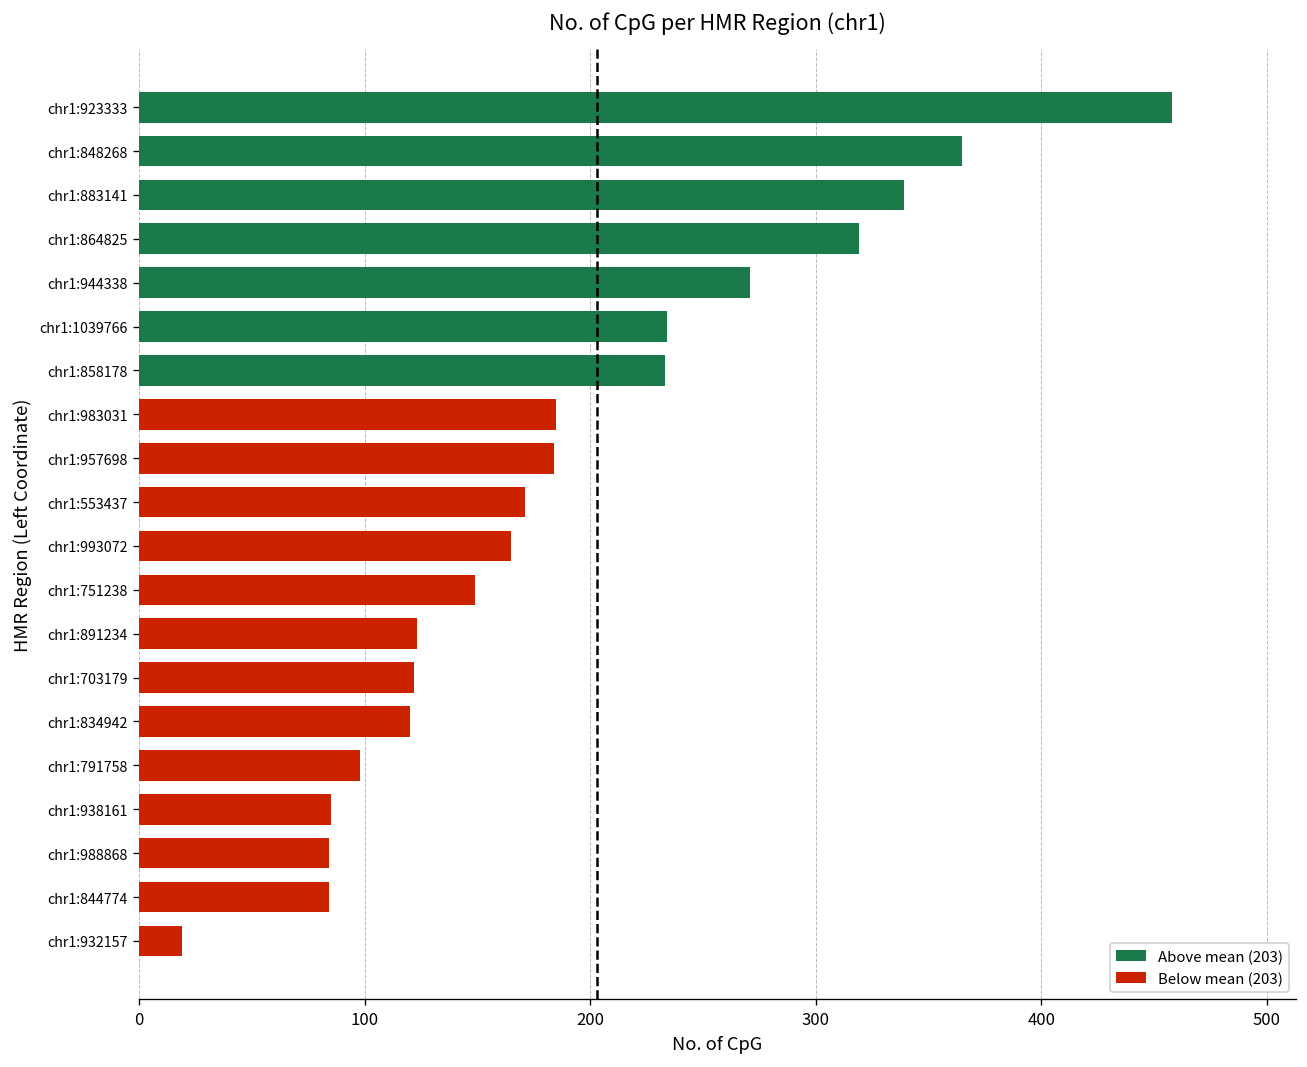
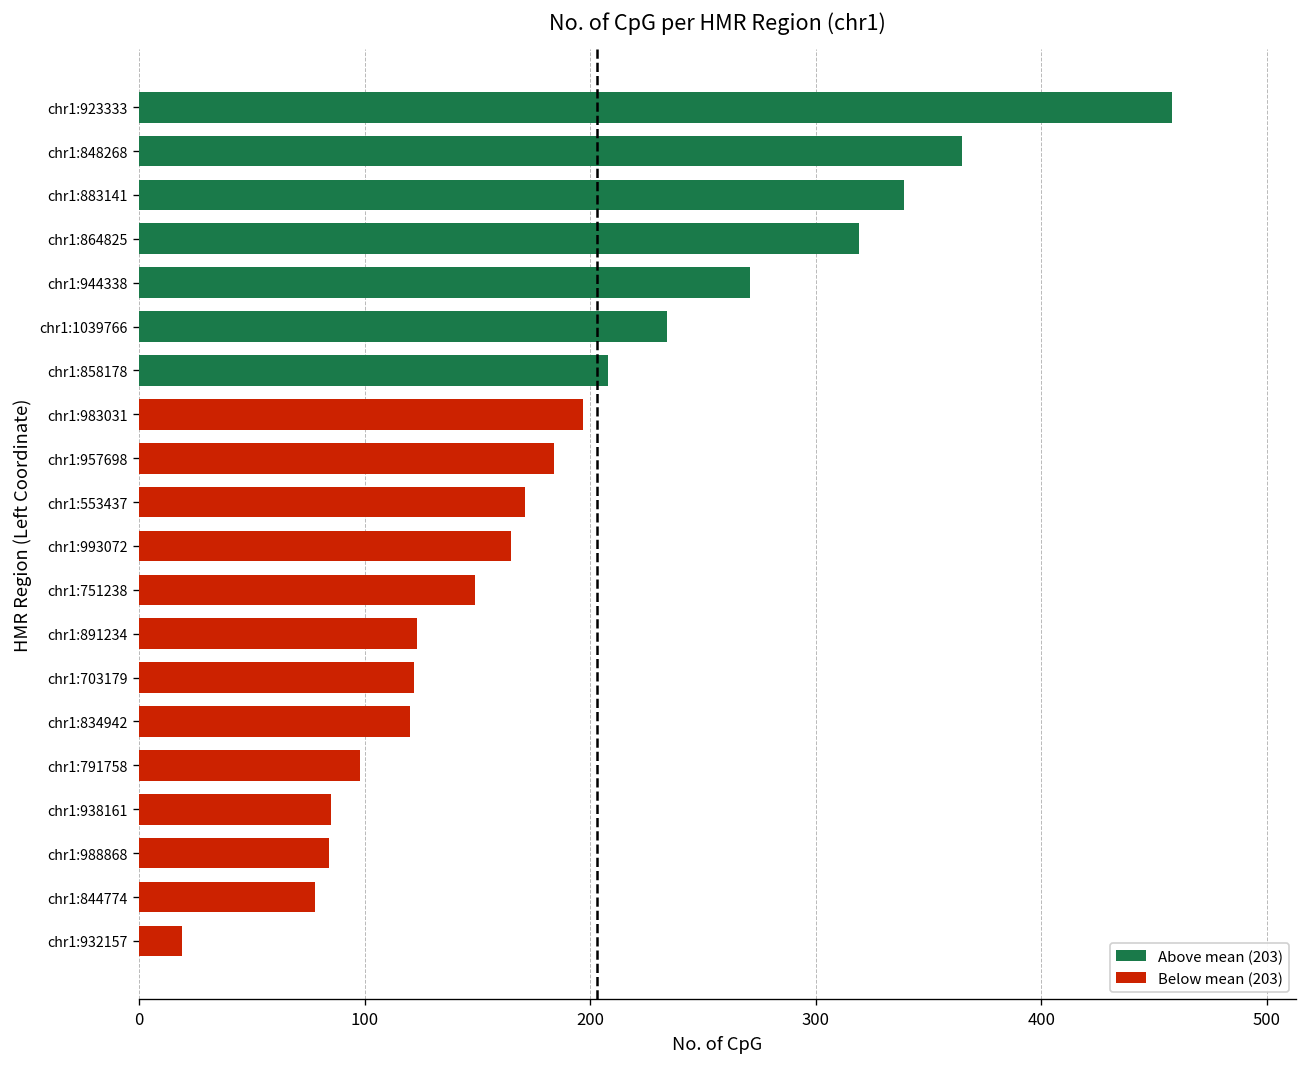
chr1:858178: 233 -> 208
chr1:983031: 185 -> 197
chr1:844774: 84 -> 78
